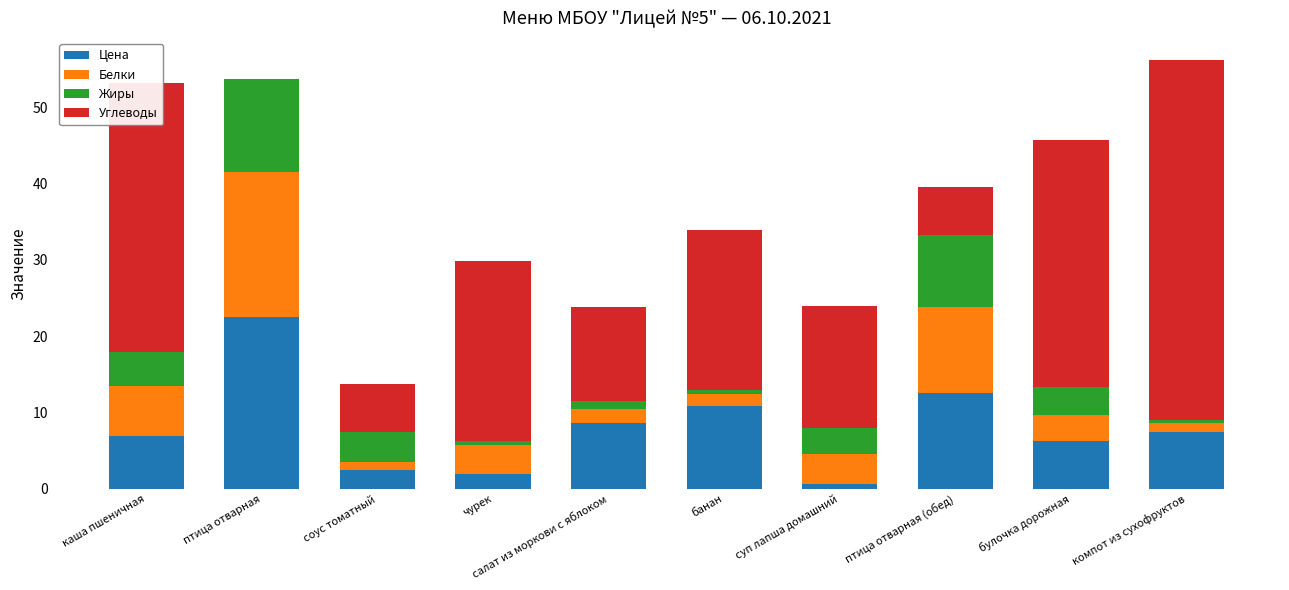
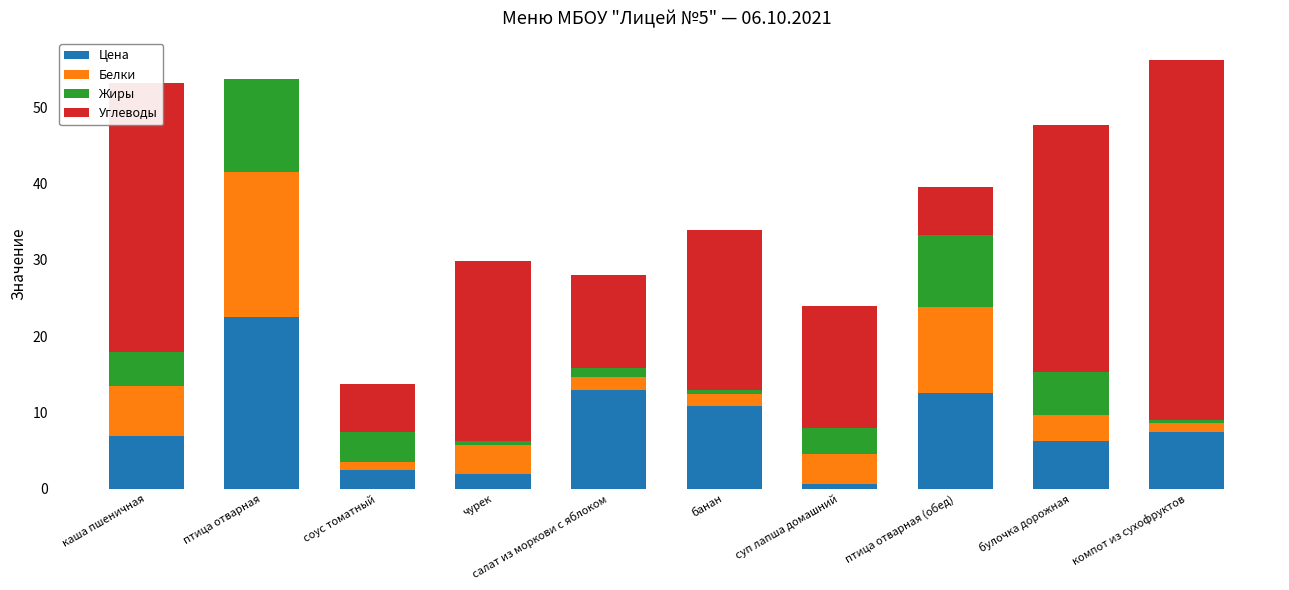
Цена, салат из моркови с яблоком: 9 -> 13
Жиры, булочка дорожная: 4 -> 6
